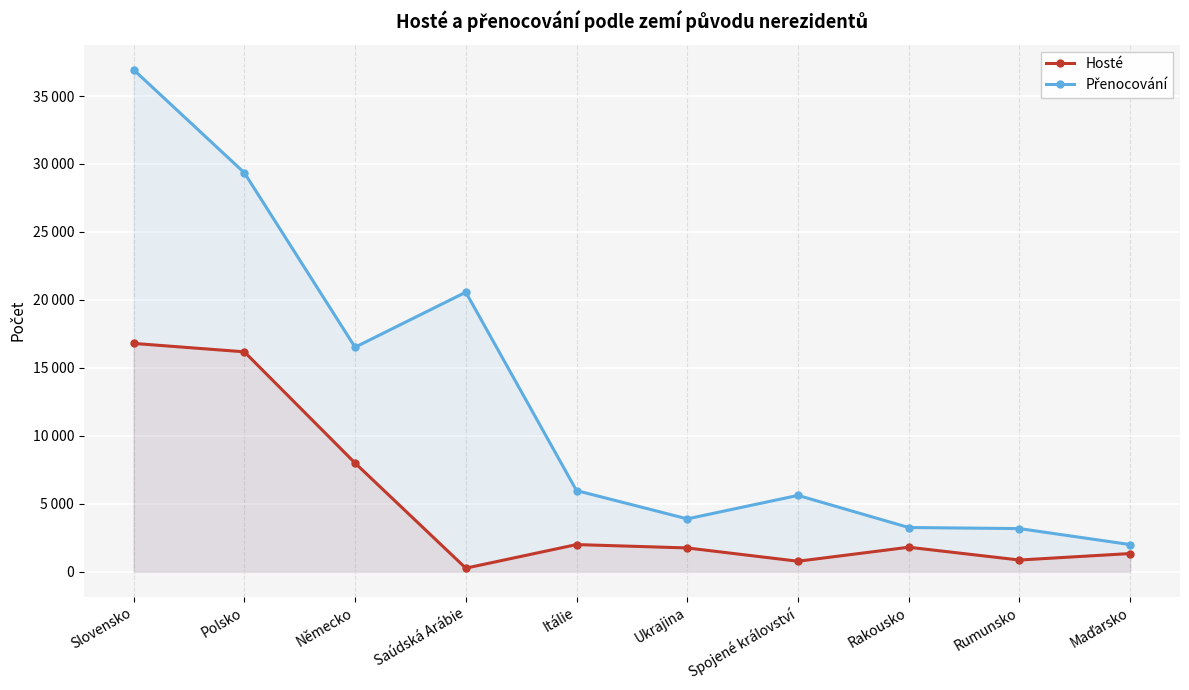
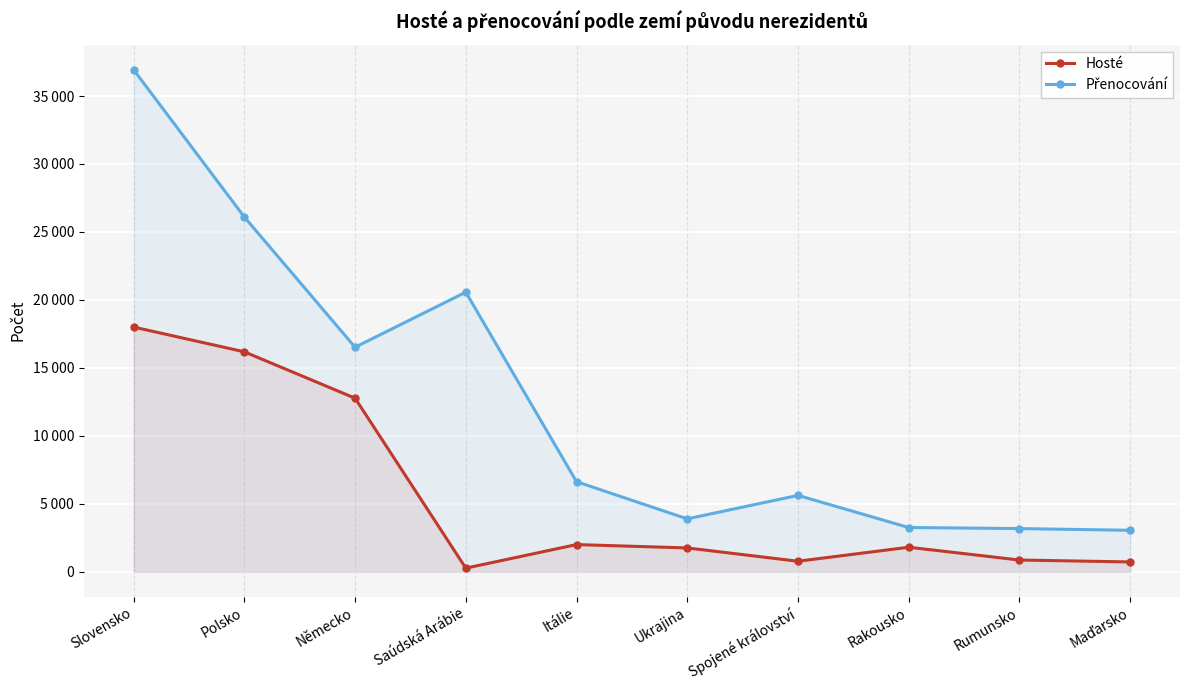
Hosté, Slovensko: 16800 -> 18000
Přenocování, Polsko: 29400 -> 26100
Hosté, Německo: 8000 -> 12800
Přenocování, Itálie: 6000 -> 6600
Hosté, Maďarsko: 1300 -> 700
Přenocování, Maďarsko: 2000 -> 3100
